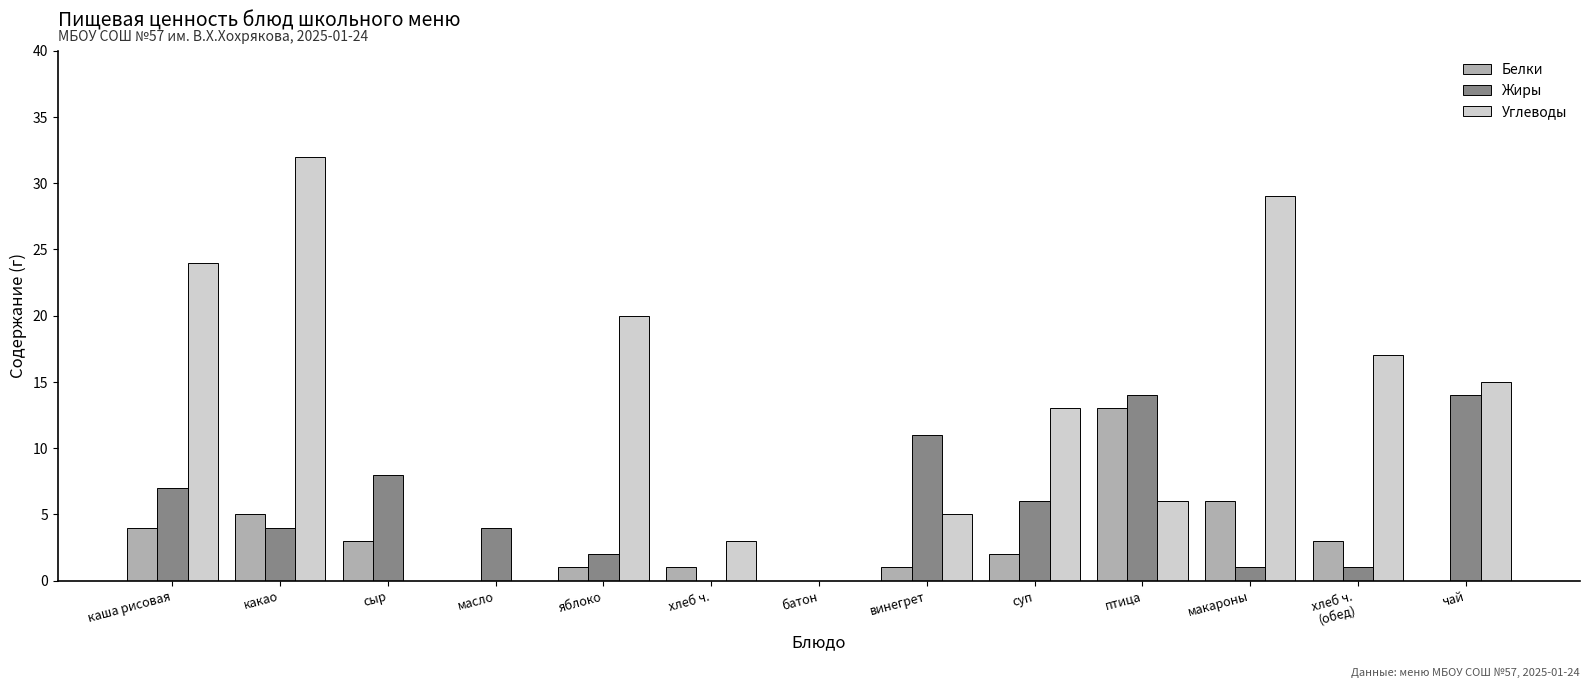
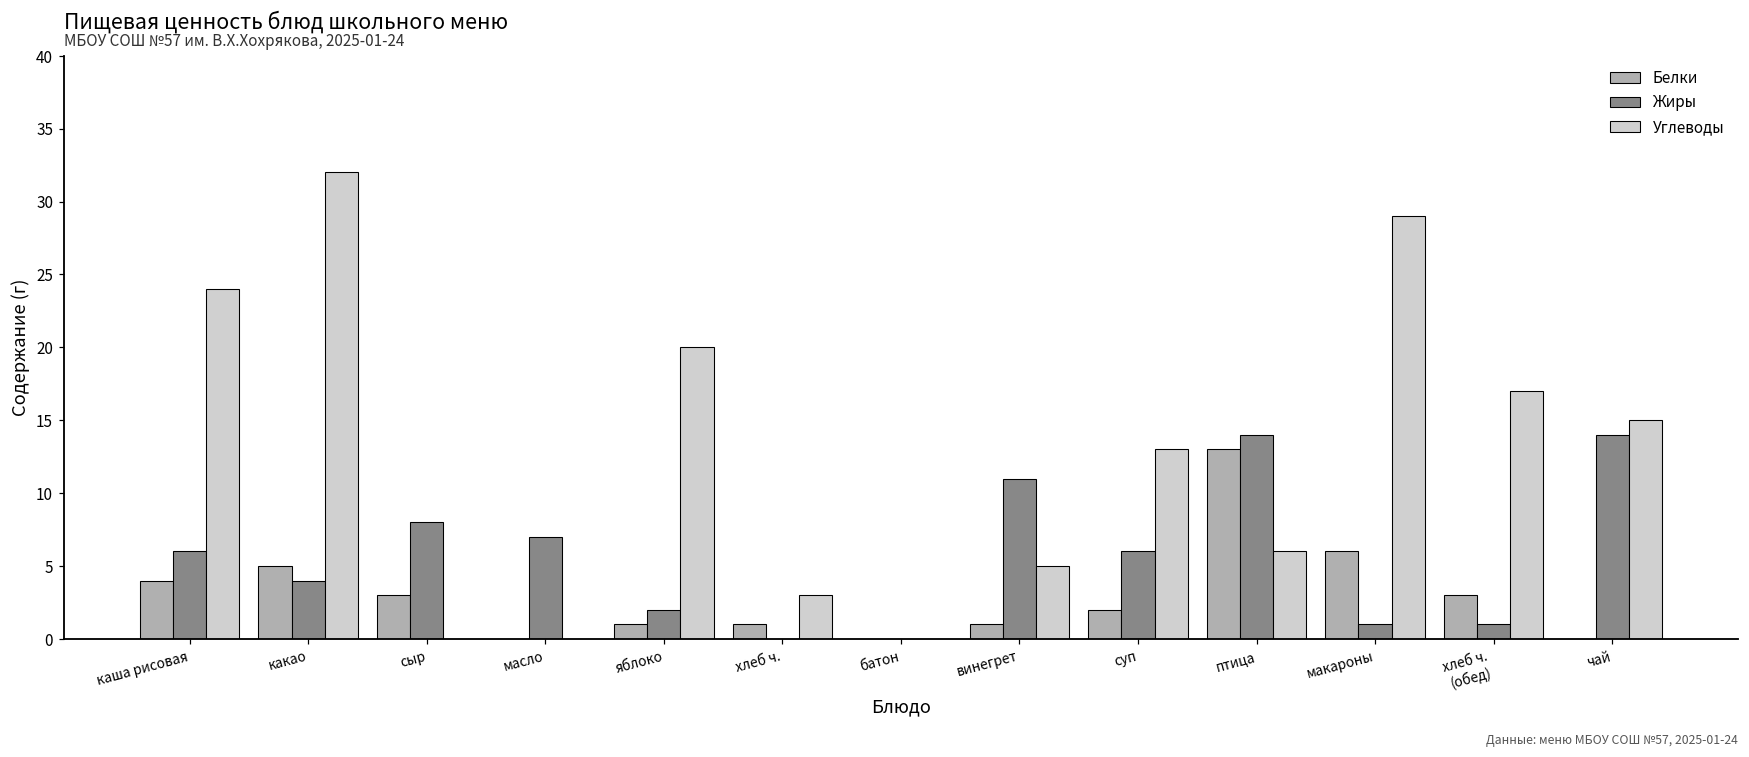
Жиры, каша рисовая: 7 -> 6
Жиры, масло: 4 -> 7
